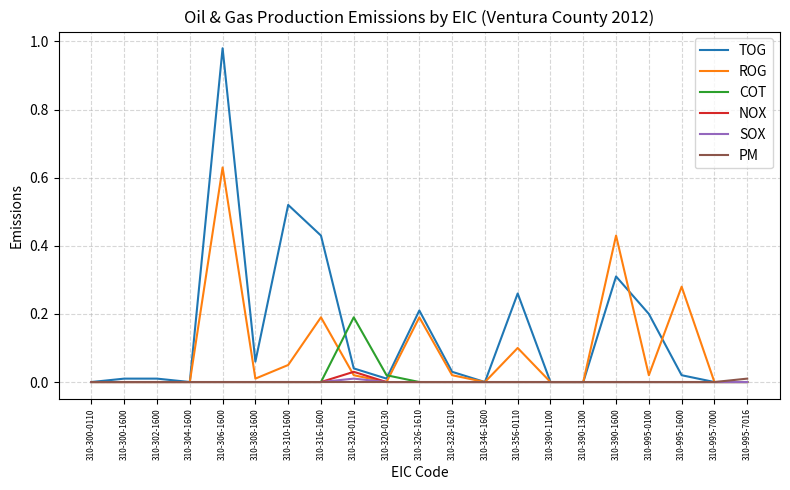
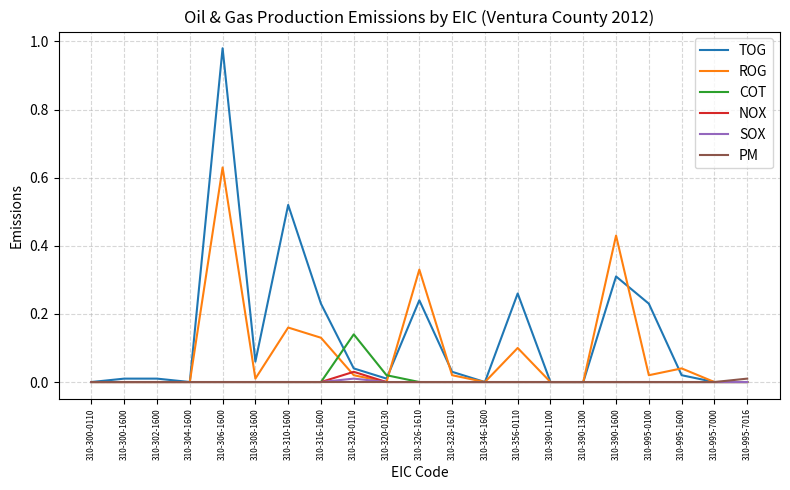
ROG, 310-310-1600: 0.05 -> 0.16
TOG, 310-316-1600: 0.43 -> 0.23
ROG, 310-316-1600: 0.19 -> 0.13
COT, 310-320-0110: 0.19 -> 0.14
TOG, 310-326-1610: 0.21 -> 0.24
ROG, 310-326-1610: 0.19 -> 0.33
TOG, 310-995-0100: 0.20 -> 0.23
ROG, 310-995-1600: 0.28 -> 0.04
